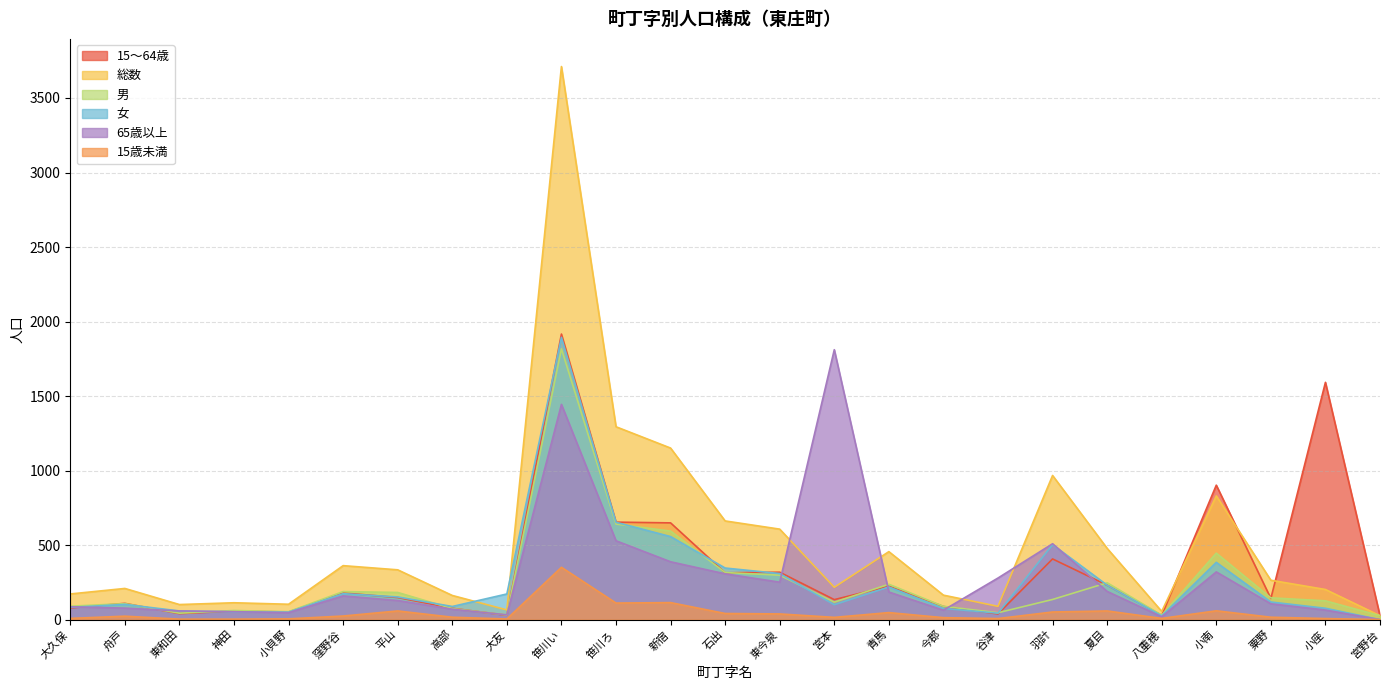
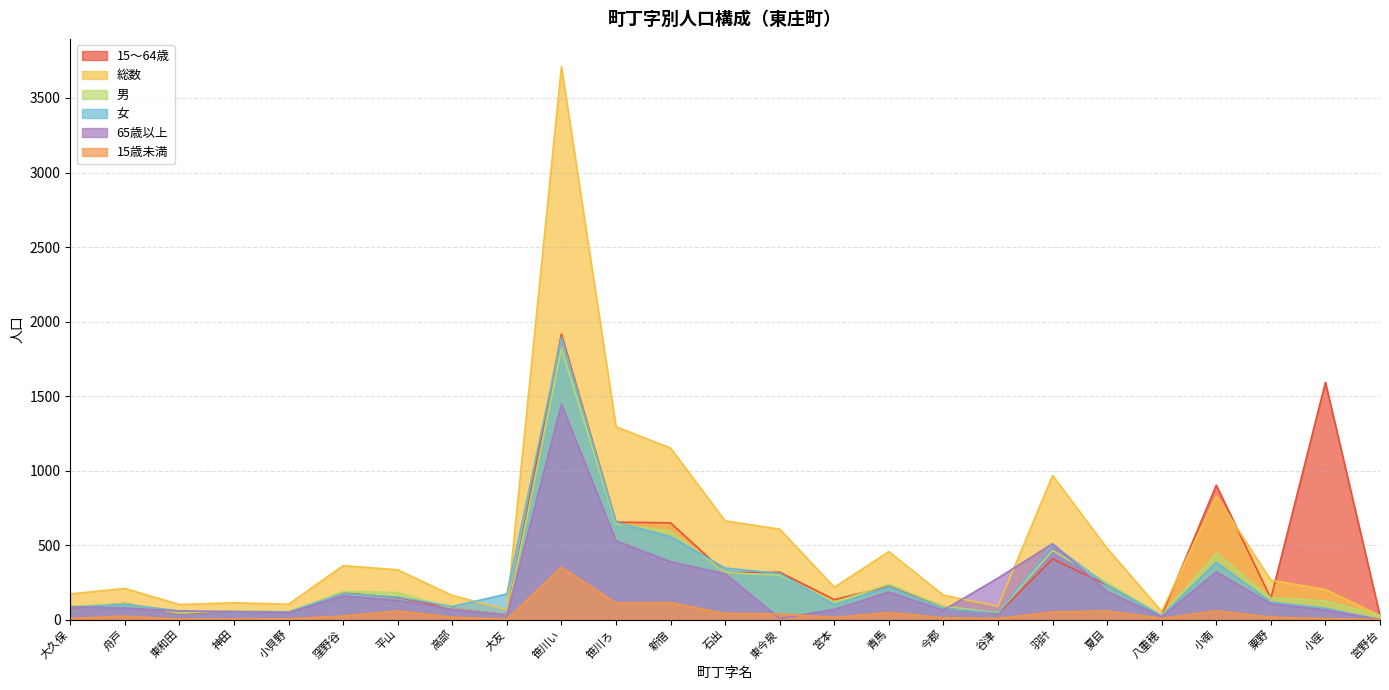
65歳以上, 東今泉: 250 -> 10
65歳以上, 宮本: 1810 -> 70
男, 羽計: 140 -> 460
